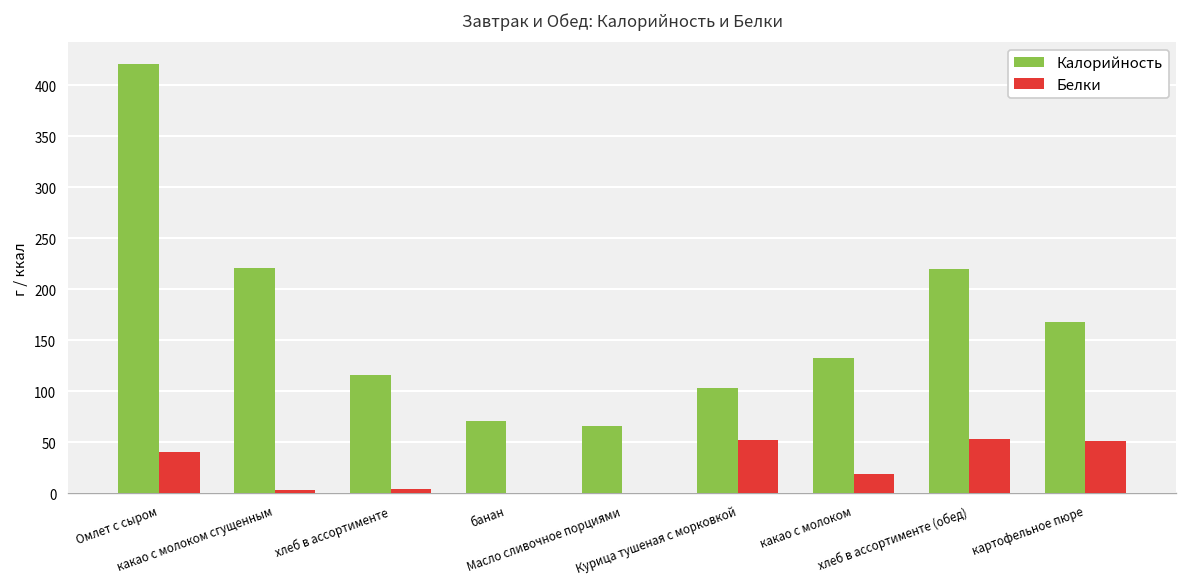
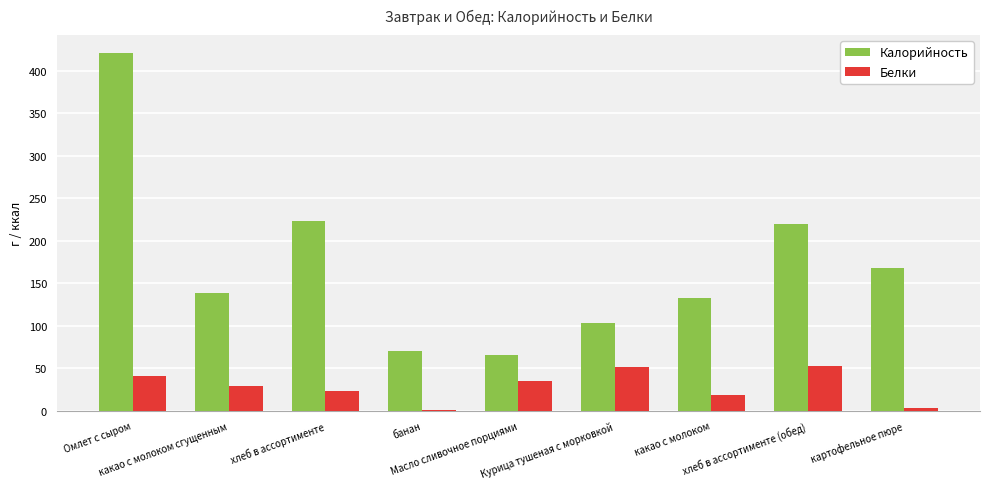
Калорийность, какао с молоком сгущенным: 220 -> 140
Белки, какао с молоком сгущенным: 0 -> 30
Калорийность, хлеб в ассортименте: 120 -> 220
Белки, хлеб в ассортименте: 0 -> 20
Белки, Масло сливочное порциями: 0 -> 40
Белки, картофельное пюре: 50 -> 0
